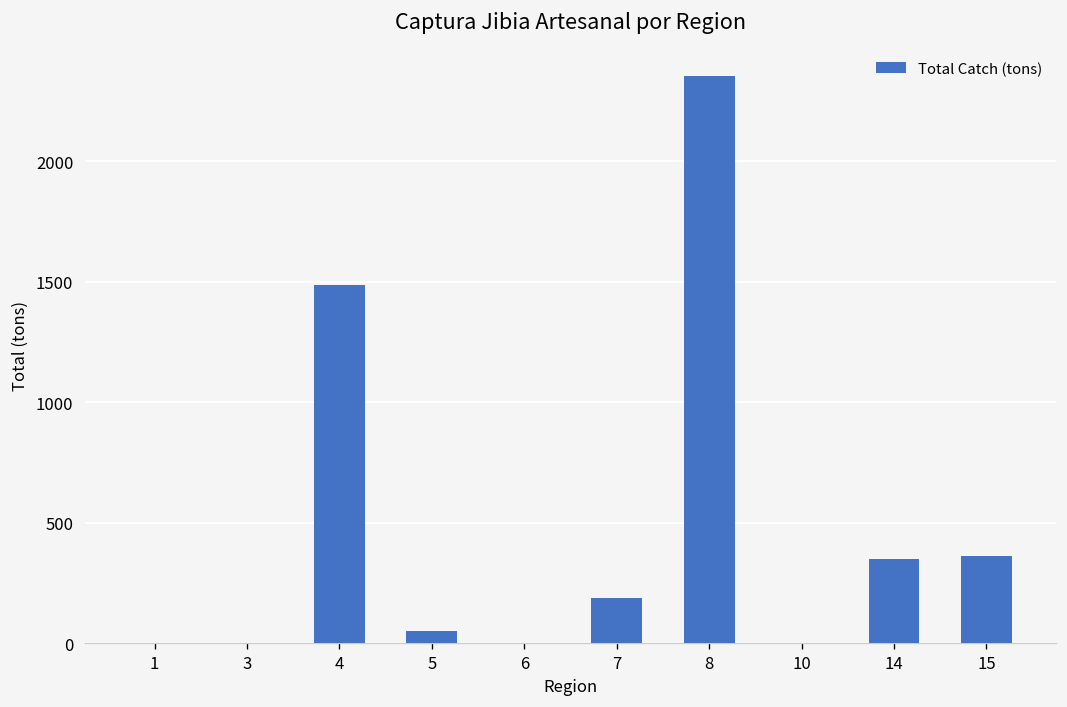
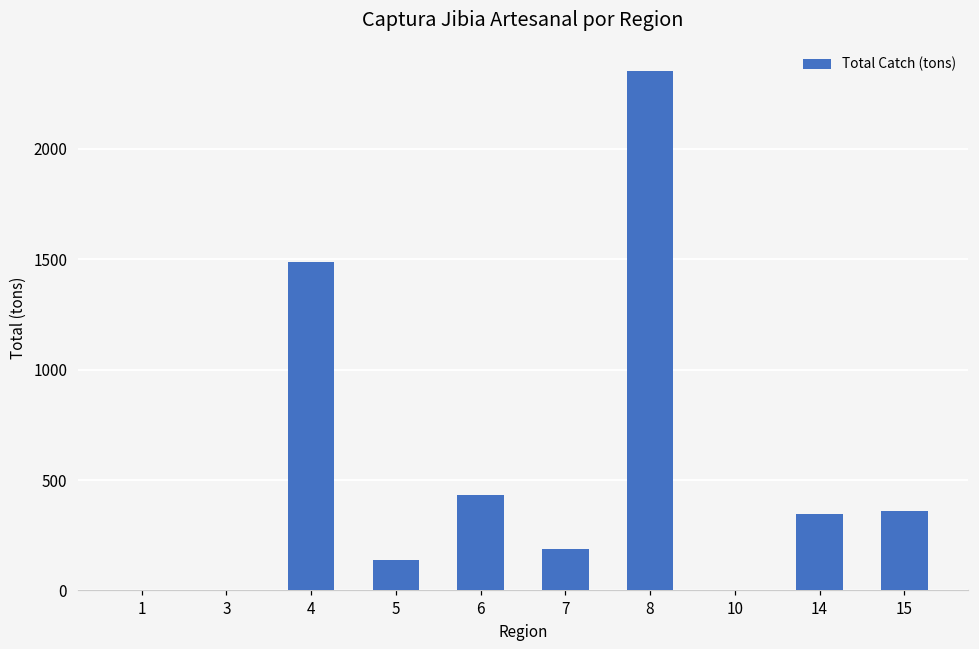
5: 50 -> 140
6: 0 -> 430
